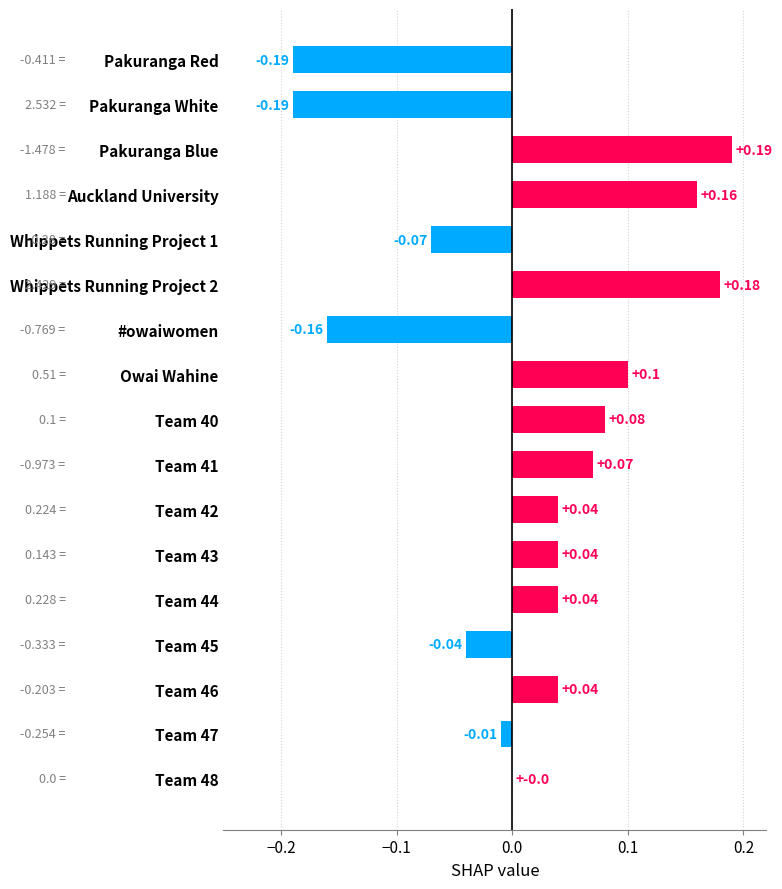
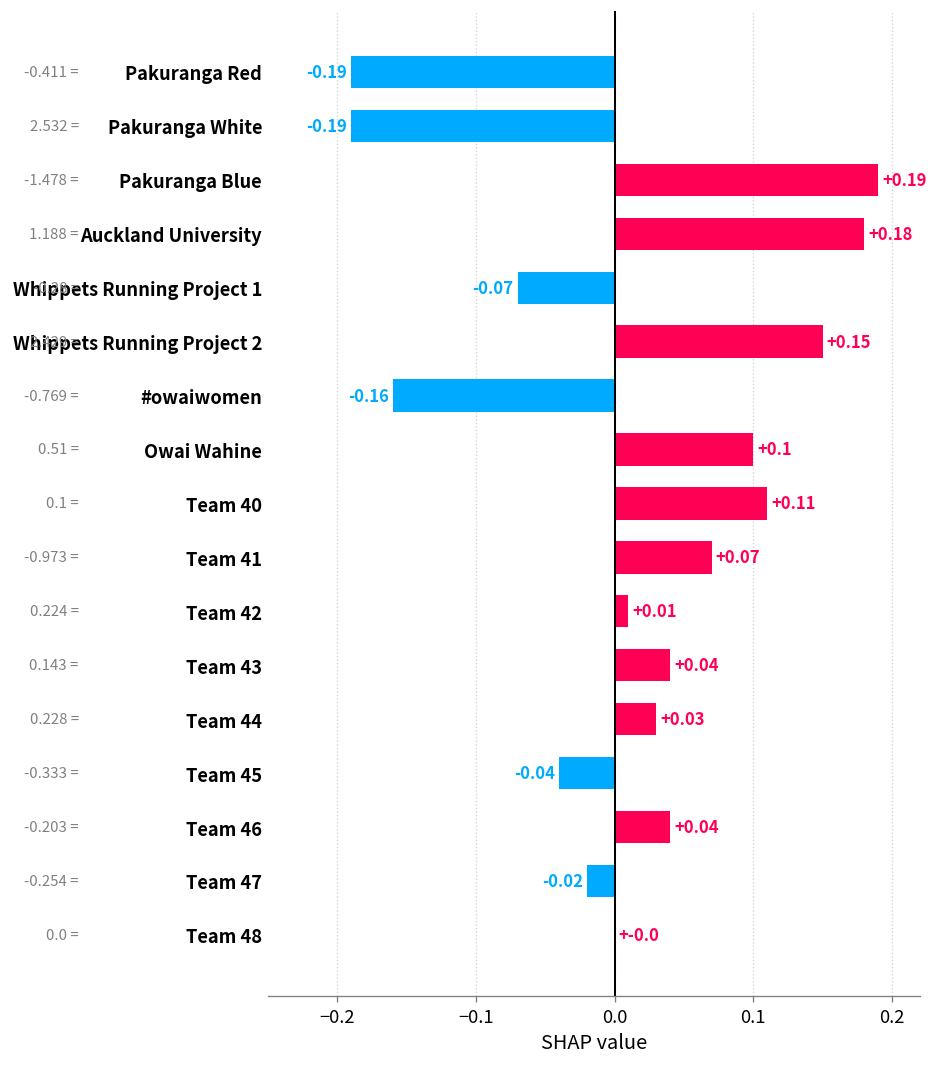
Auckland University: +0.16 -> +0.18
Whippets Running Project 2: +0.18 -> +0.15
Team 40: +0.08 -> +0.11
Team 42: +0.04 -> +0.01
Team 44: +0.04 -> +0.03
Team 47: -0.01 -> -0.02
